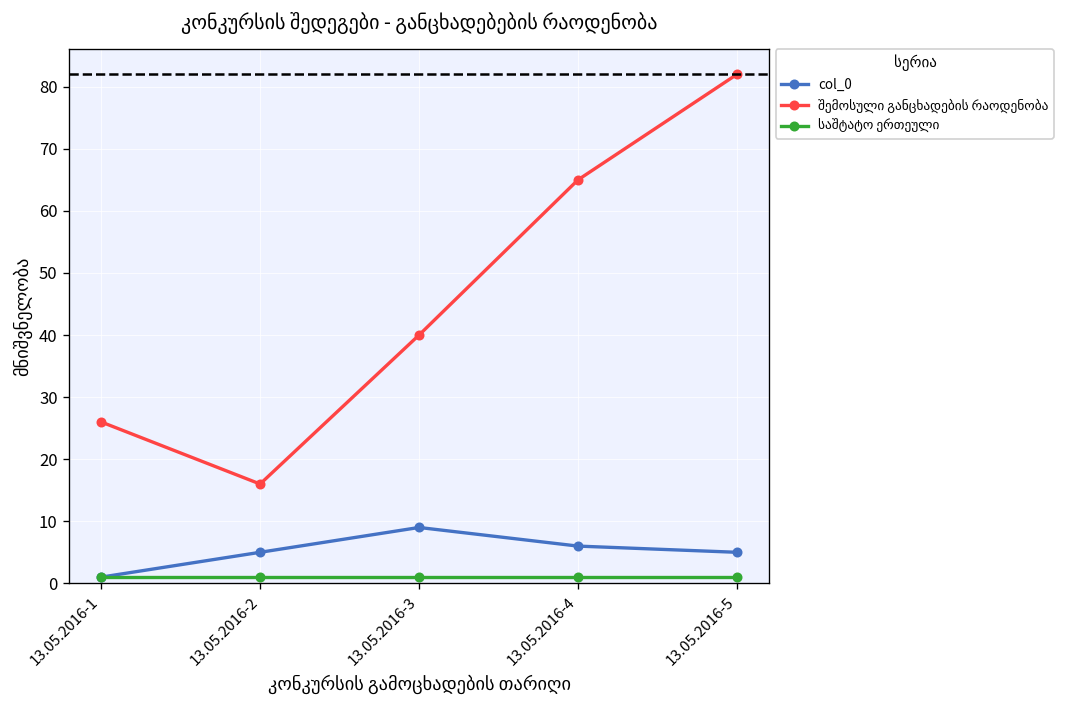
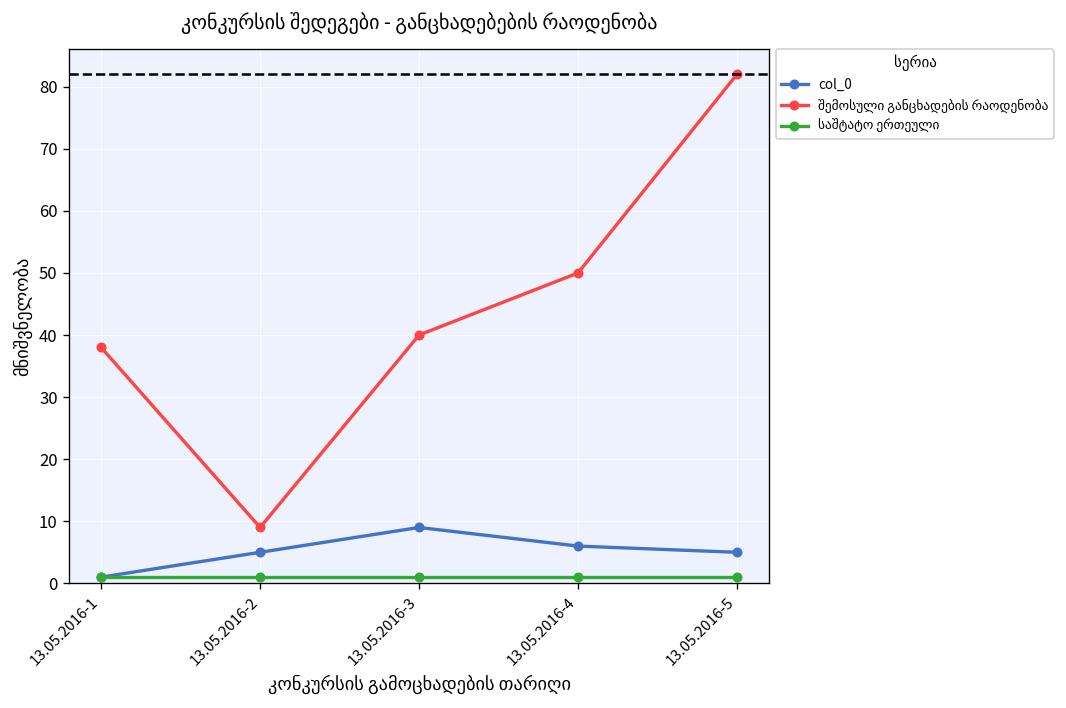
შემოსული განცხადების რაოდენობა, 13.05.2016-1: 26 -> 38
შემოსული განცხადების რაოდენობა, 13.05.2016-2: 16 -> 9
შემოსული განცხადების რაოდენობა, 13.05.2016-4: 65 -> 50
